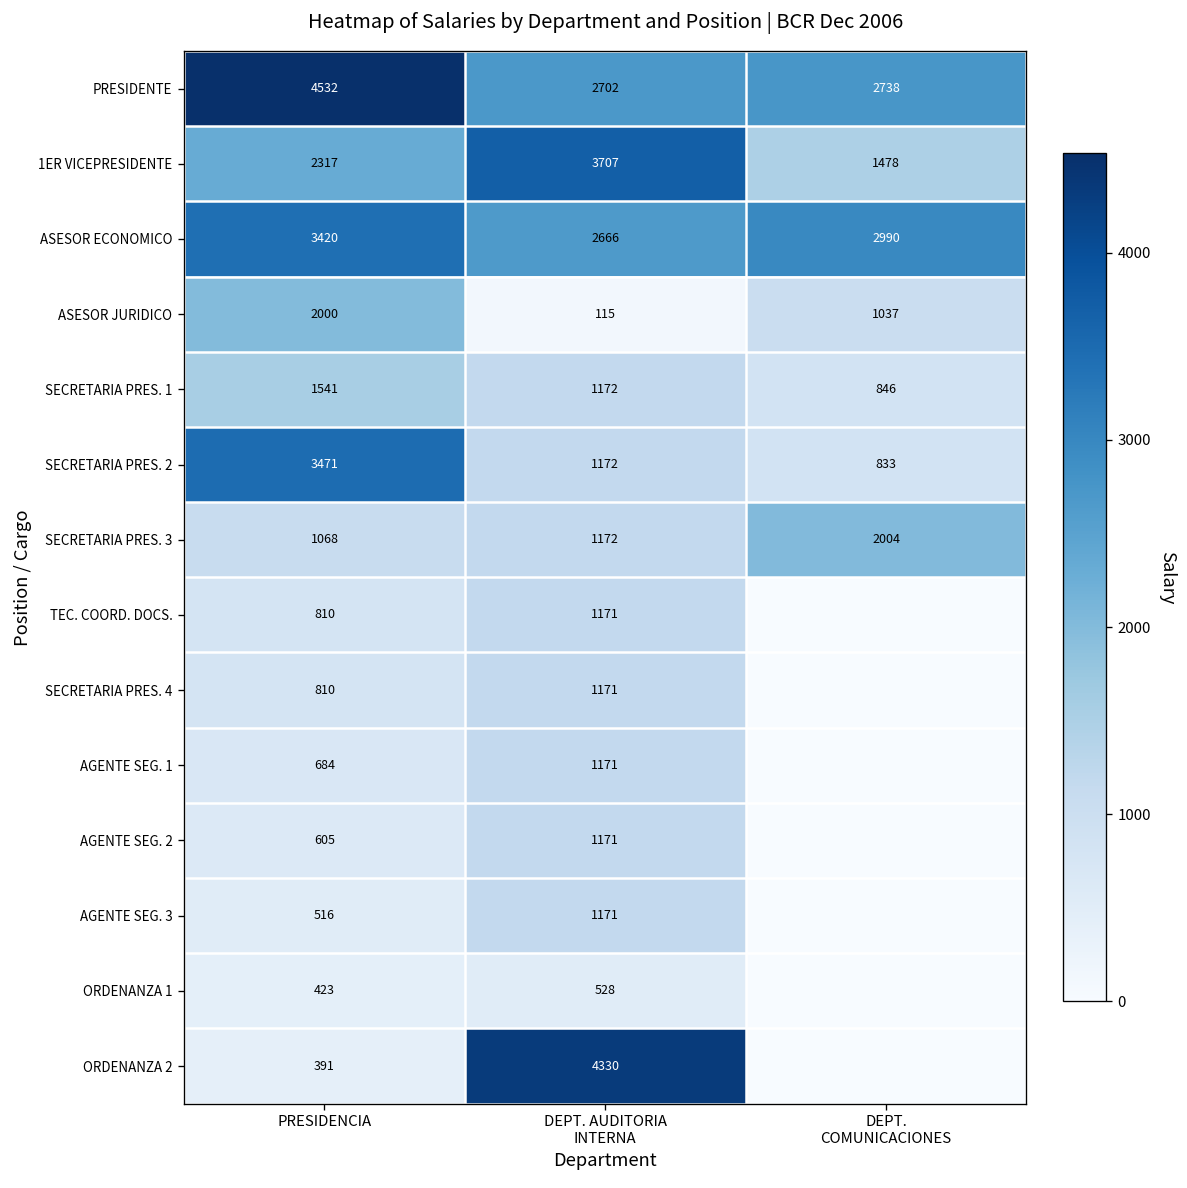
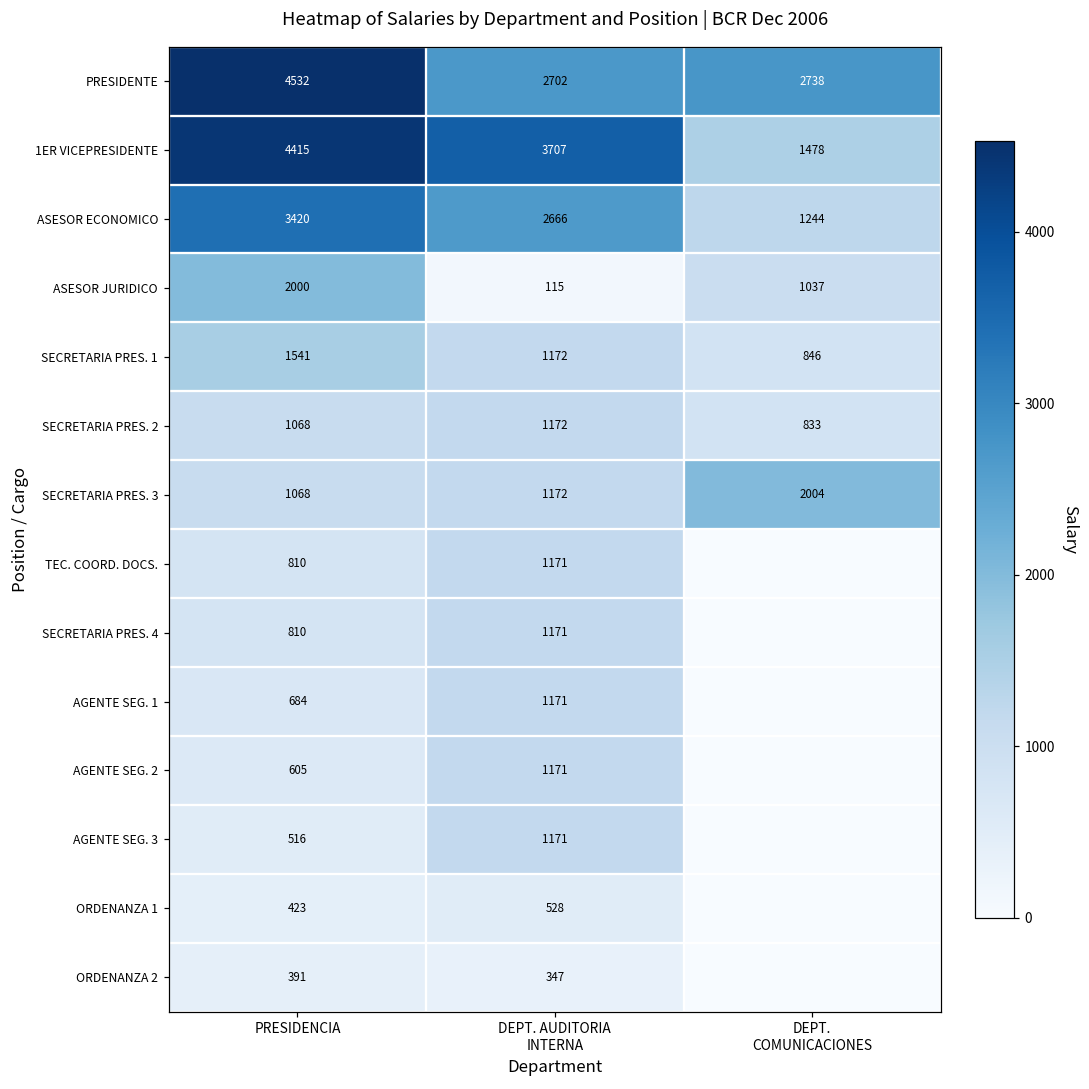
1ER VICEPRESIDENTE, PRESIDENCIA: 2317 -> 4415
ASESOR ECONOMICO, DEPT. COMUNICACIONES: 2990 -> 1244
SECRETARIA PRES. 2, PRESIDENCIA: 3471 -> 1068
ORDENANZA 2, DEPT. AUDITORIA INTERNA: 4330 -> 347
